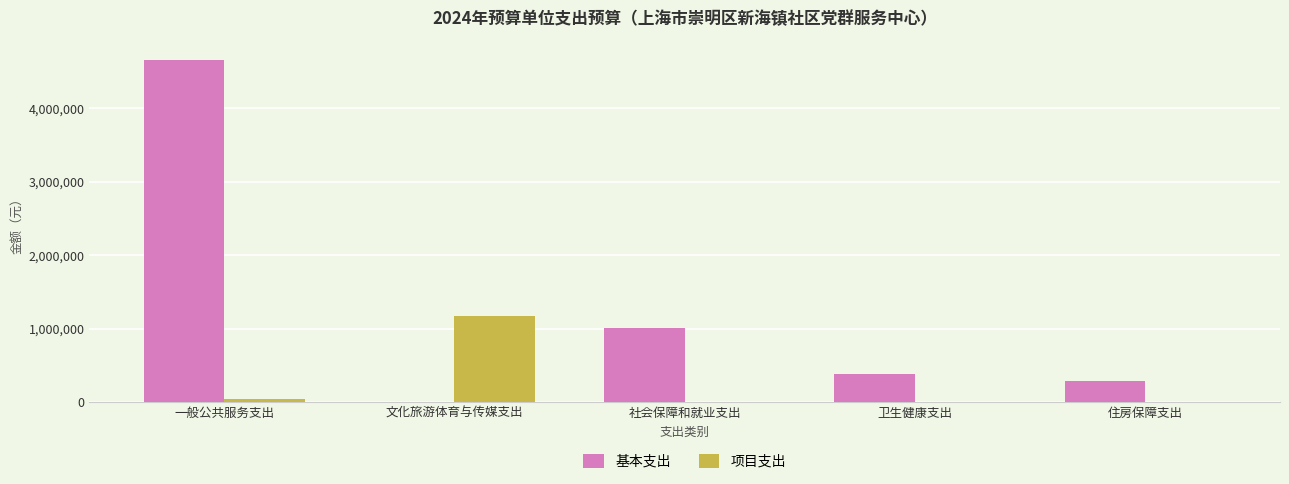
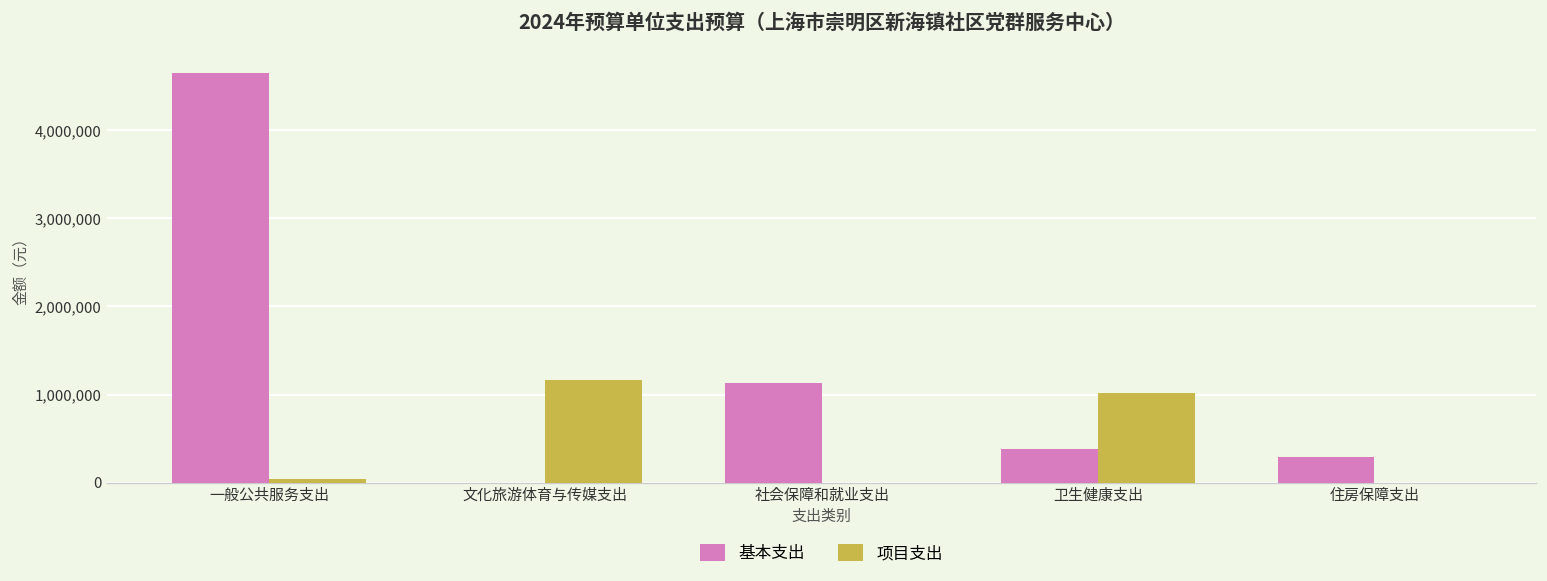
基本支出, 社会保障和就业支出: 1,000,000 -> 1,100,000
项目支出, 卫生健康支出: 0 -> 1,000,000
